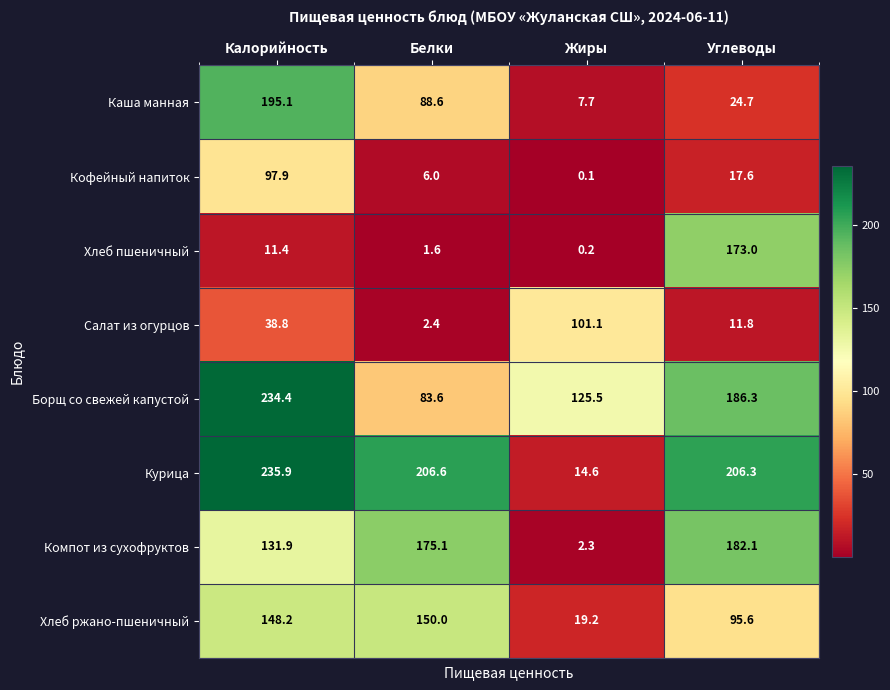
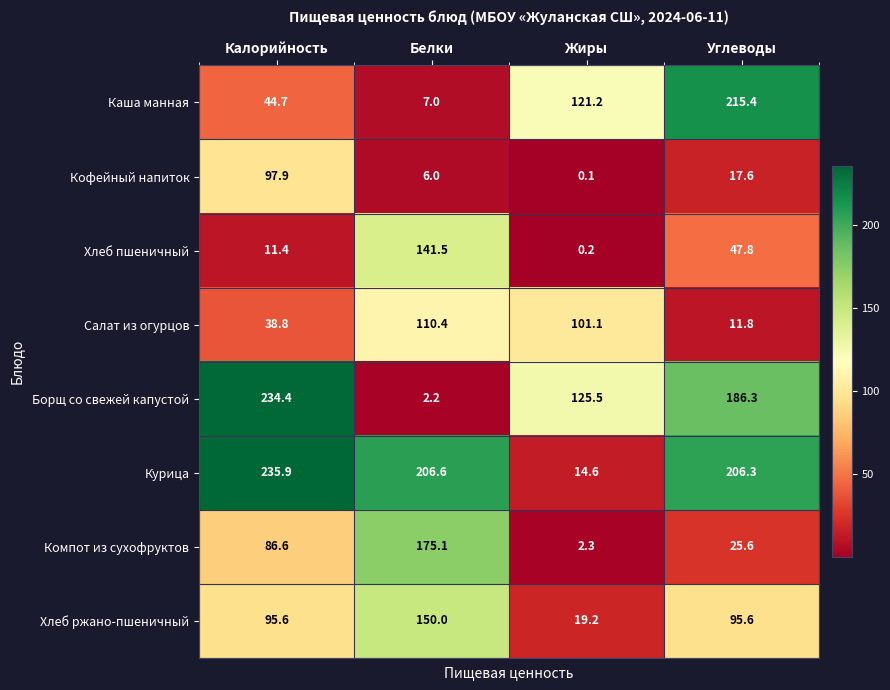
Каша манная, Калорийность: 195.1 -> 44.7
Каша манная, Белки: 88.6 -> 7.0
Каша манная, Жиры: 7.7 -> 121.2
Каша манная, Углеводы: 24.7 -> 215.4
Хлеб пшеничный, Белки: 1.6 -> 141.5
Хлеб пшеничный, Углеводы: 173.0 -> 47.8
Салат из огурцов, Белки: 2.4 -> 110.4
Борщ со свежей капустой, Белки: 83.6 -> 2.2
Компот из сухофруктов, Калорийность: 131.9 -> 86.6
Компот из сухофруктов, Углеводы: 182.1 -> 25.6
Хлеб ржано-пшеничный, Калорийность: 148.2 -> 95.6
